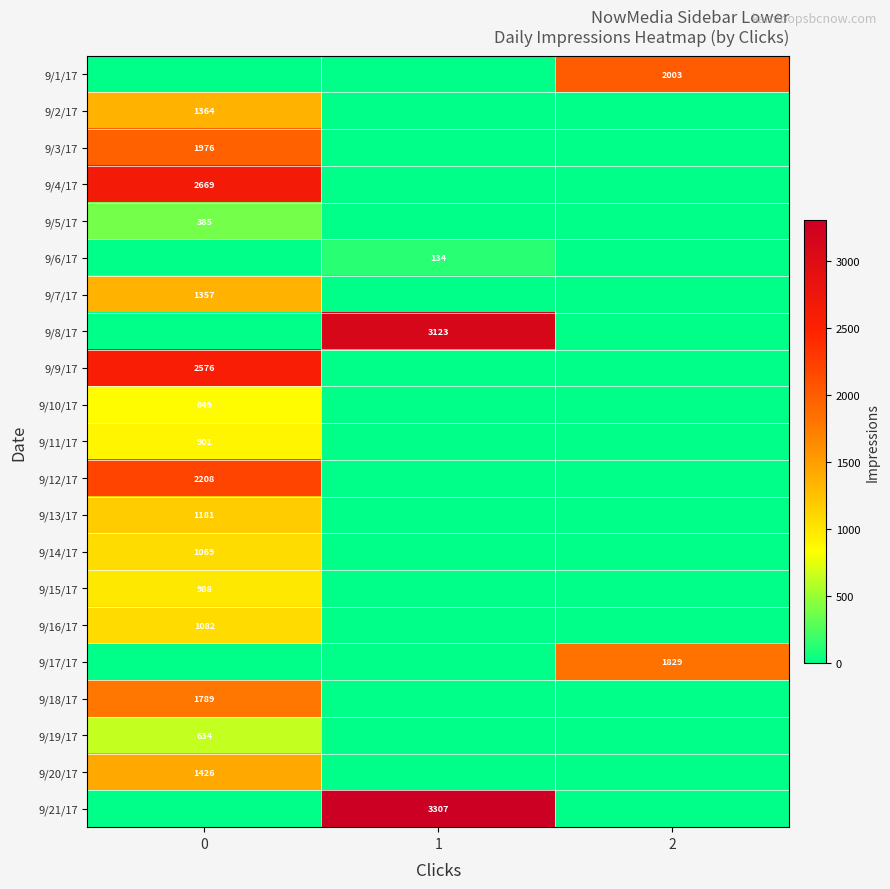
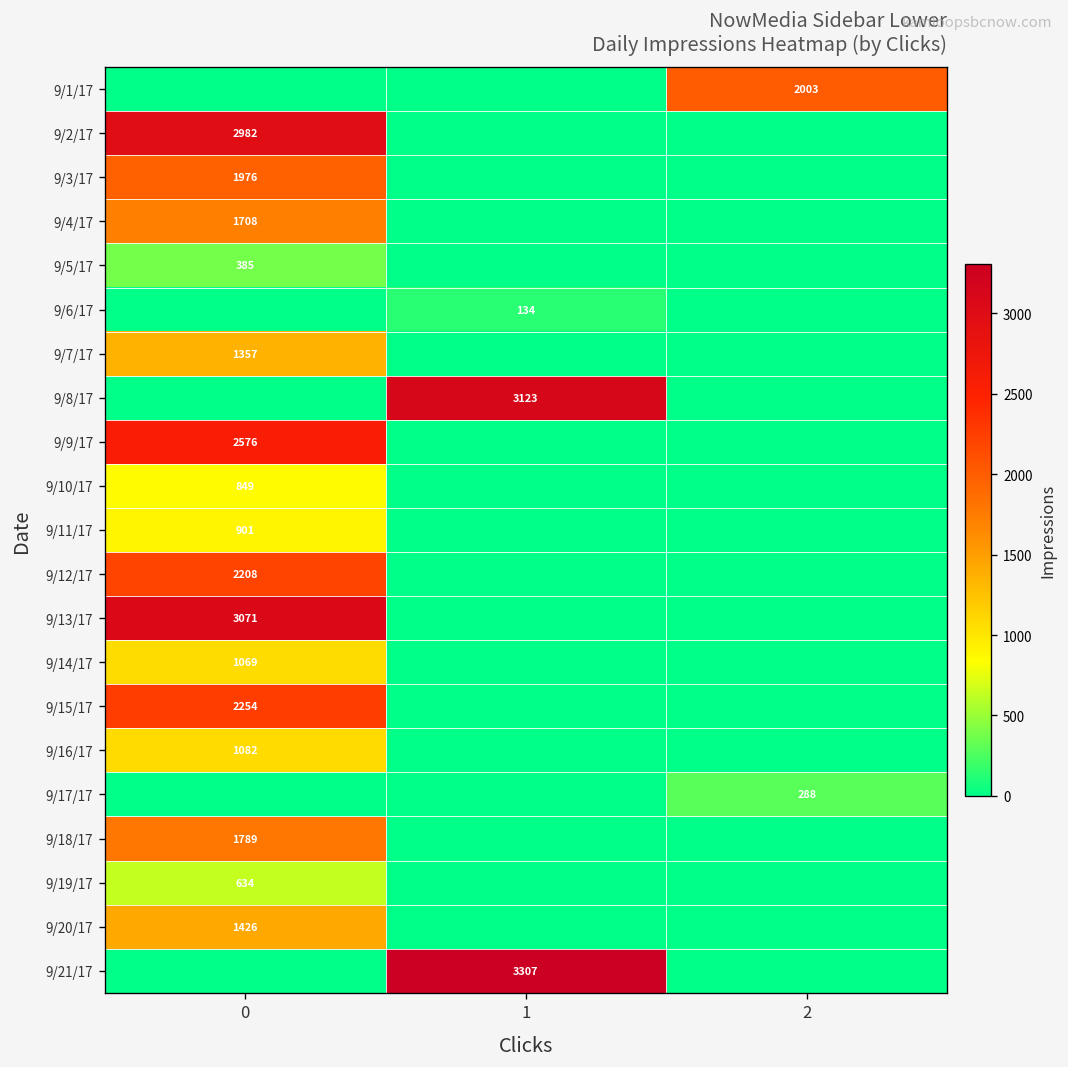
9/2/17, 0: 1364 -> 2982
9/4/17, 0: 2669 -> 1708
9/13/17, 0: 1181 -> 3071
9/15/17, 0: 988 -> 2254
9/17/17, 2: 1829 -> 288
